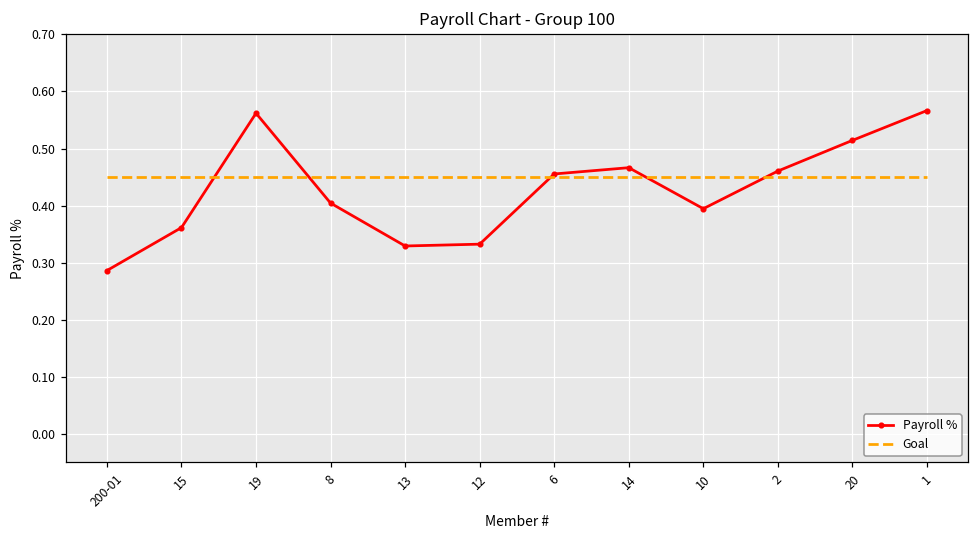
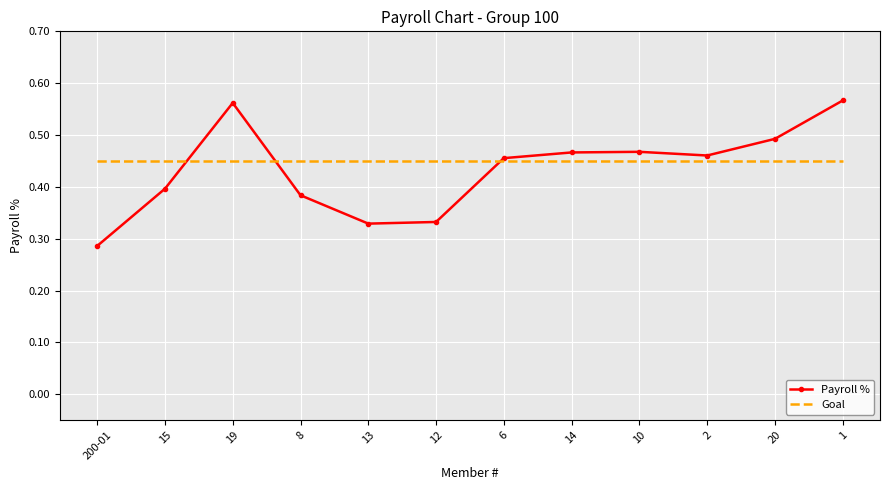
Payroll %, 15: 0.36 -> 0.40
Payroll %, 8: 0.40 -> 0.38
Payroll %, 10: 0.39 -> 0.47
Payroll %, 20: 0.51 -> 0.49
